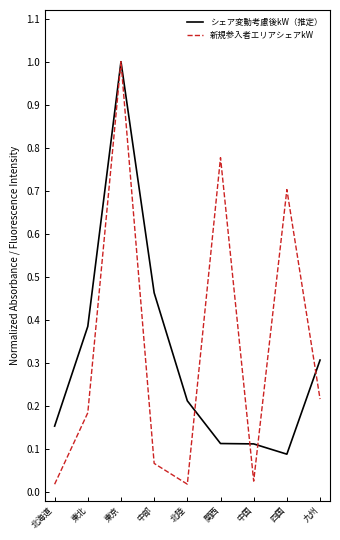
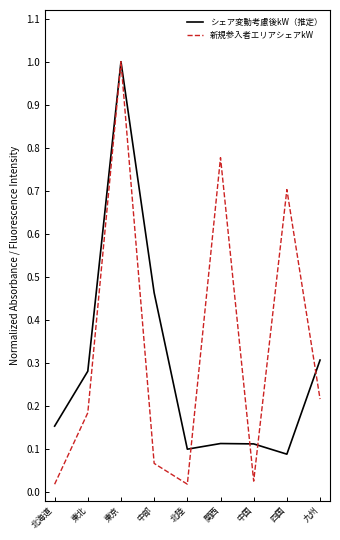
シェア変動考慮後kW（推定）, 東北: 0.39 -> 0.28
シェア変動考慮後kW（推定）, 北陸: 0.21 -> 0.10
